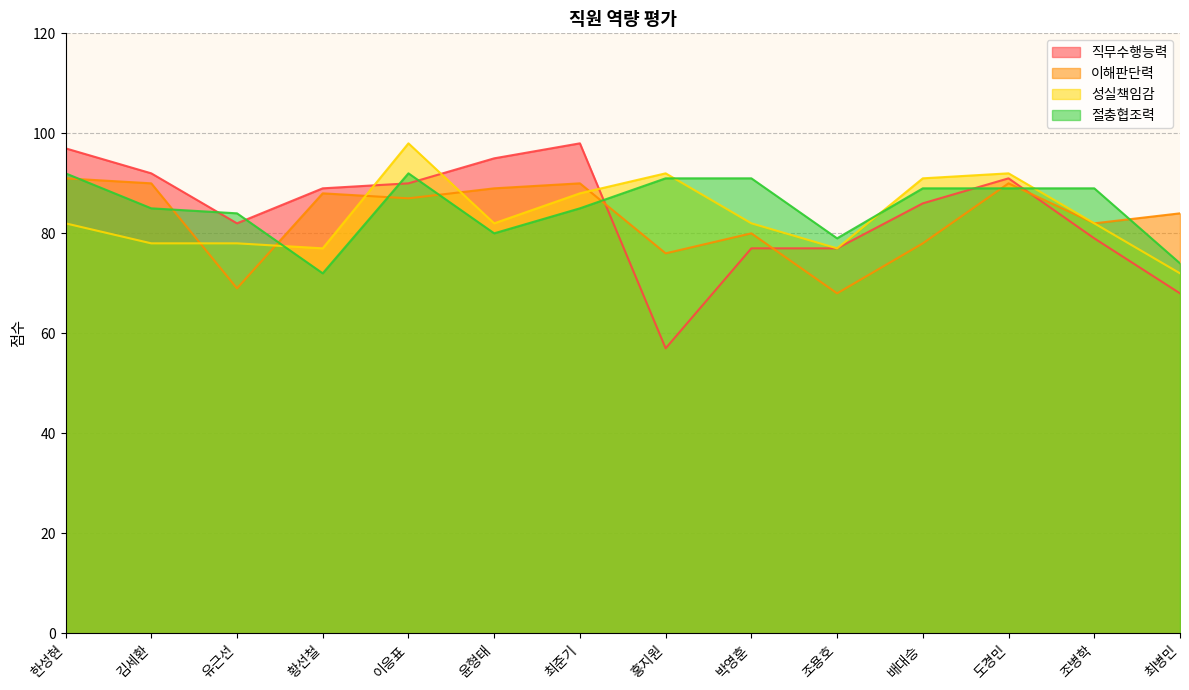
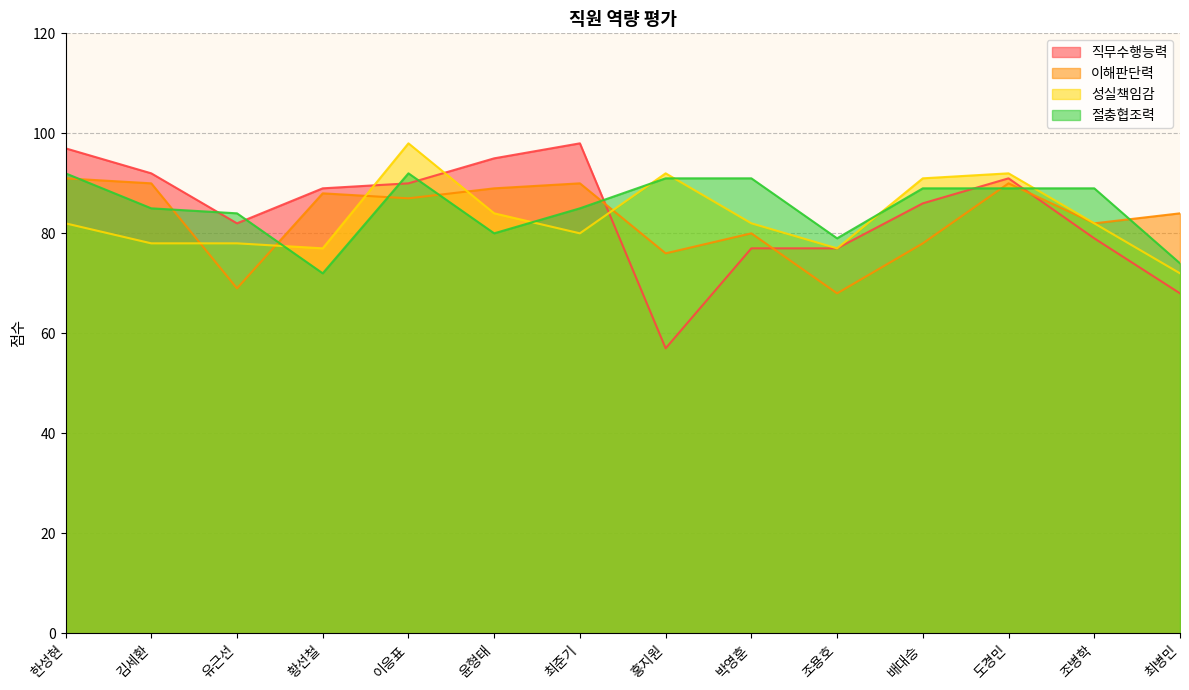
성실책임감, 윤형태: 82 -> 84
성실책임감, 최준기: 88 -> 80
